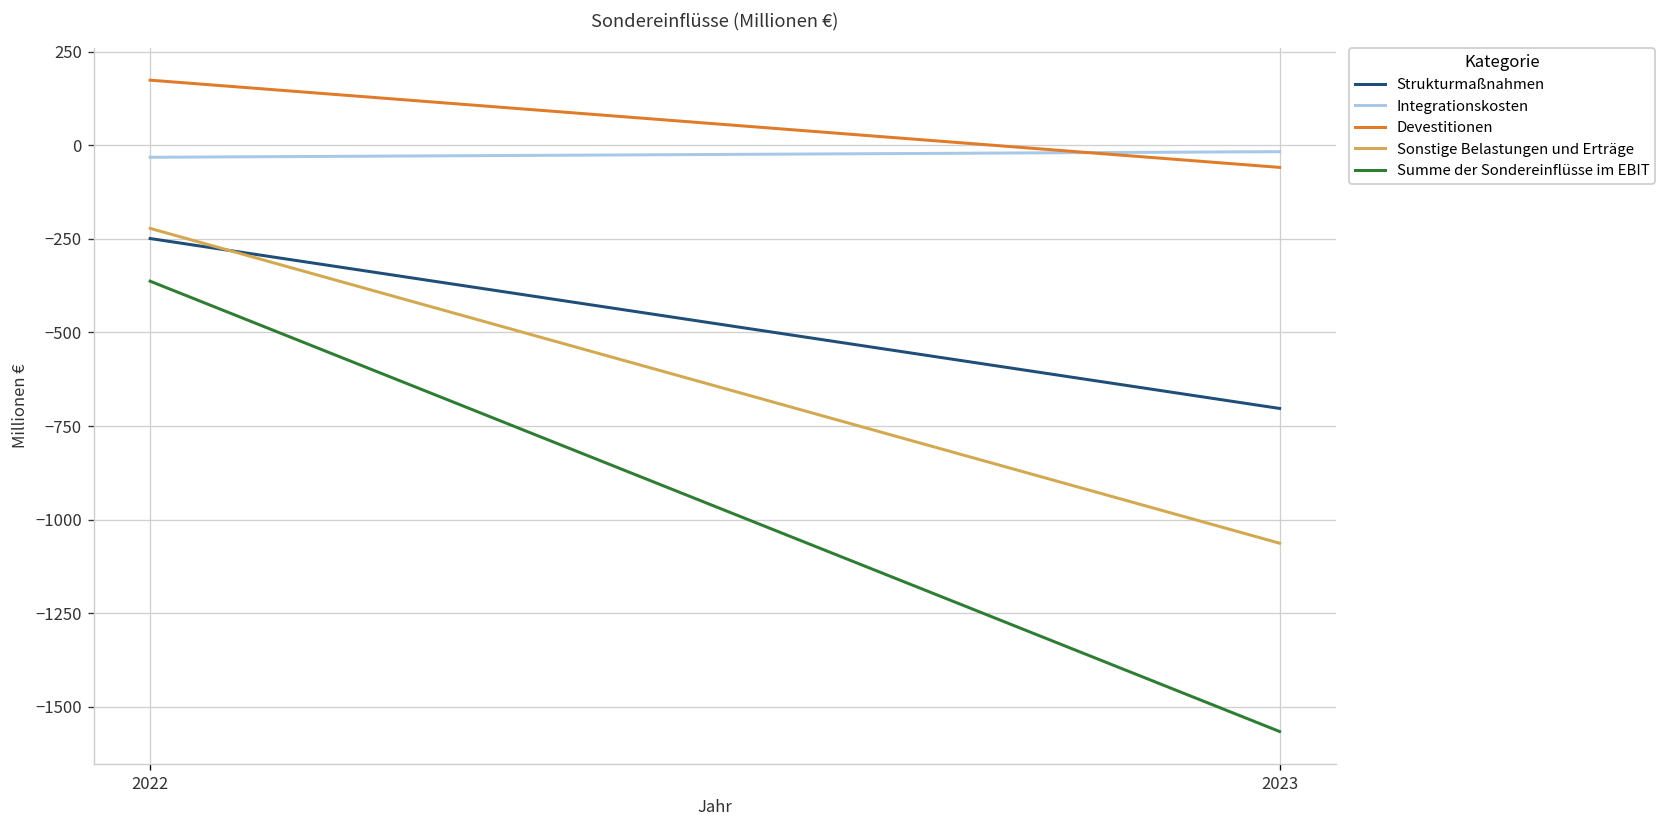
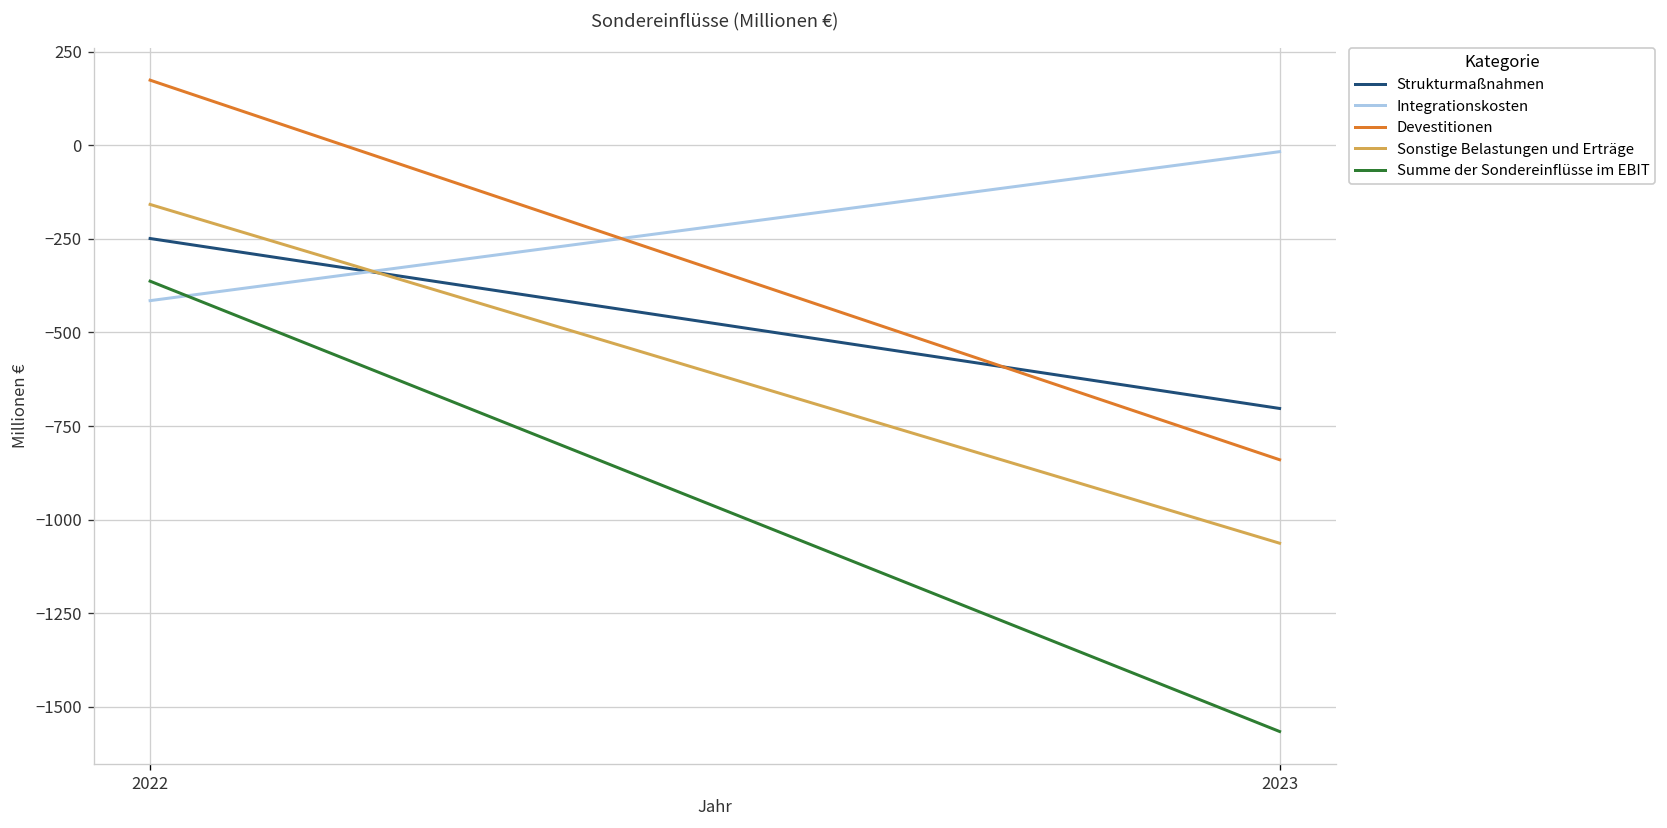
Integrationskosten, 2022: -30 -> -420
Sonstige Belastungen und Erträge, 2022: -220 -> -160
Devestitionen, 2023: -60 -> -840
